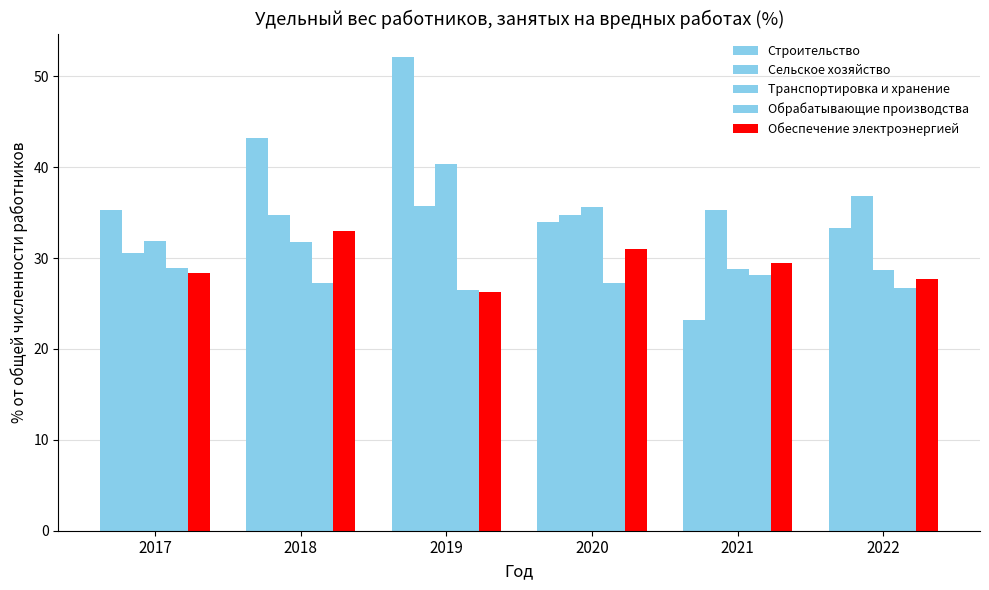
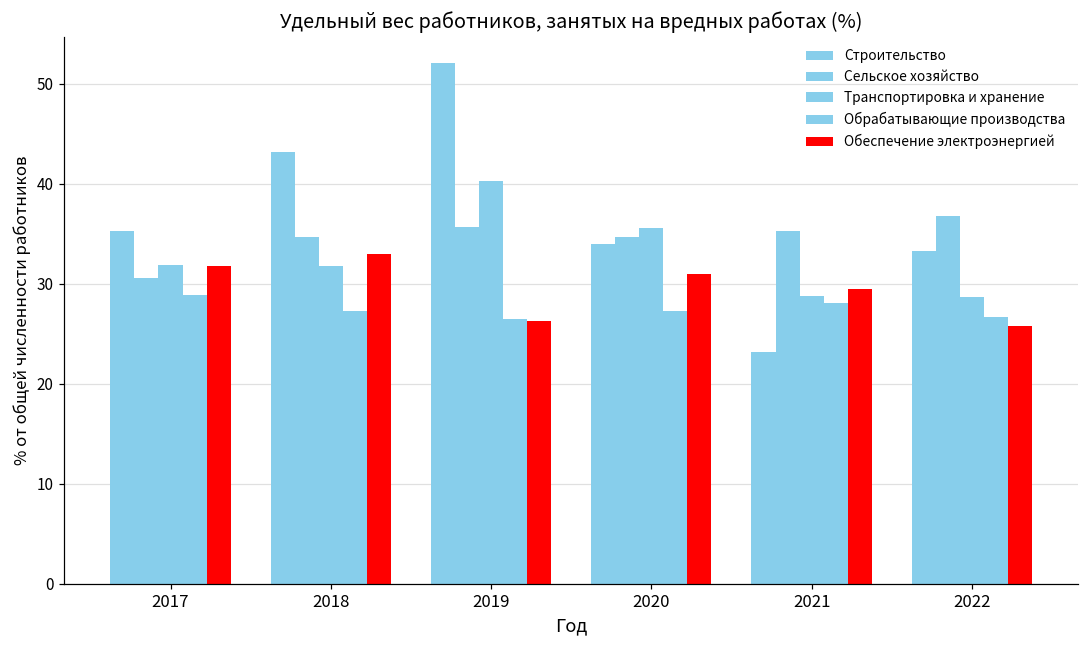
Обеспечение электроэнергией, 2017: 28 -> 32
Обеспечение электроэнергией, 2022: 28 -> 26
